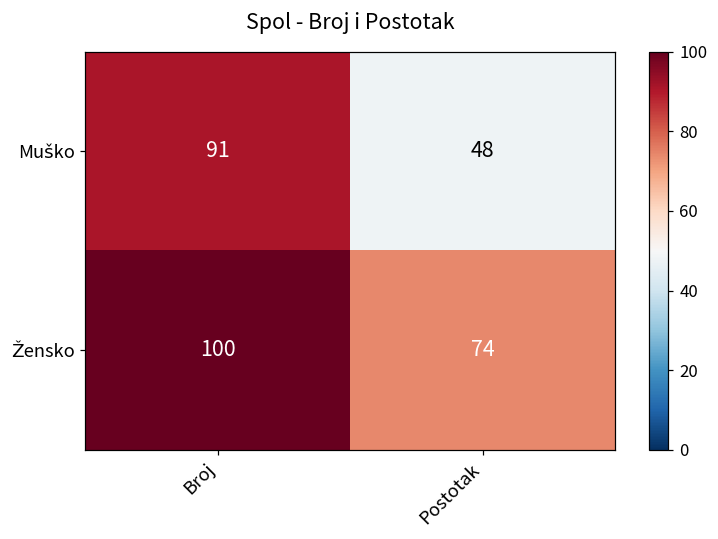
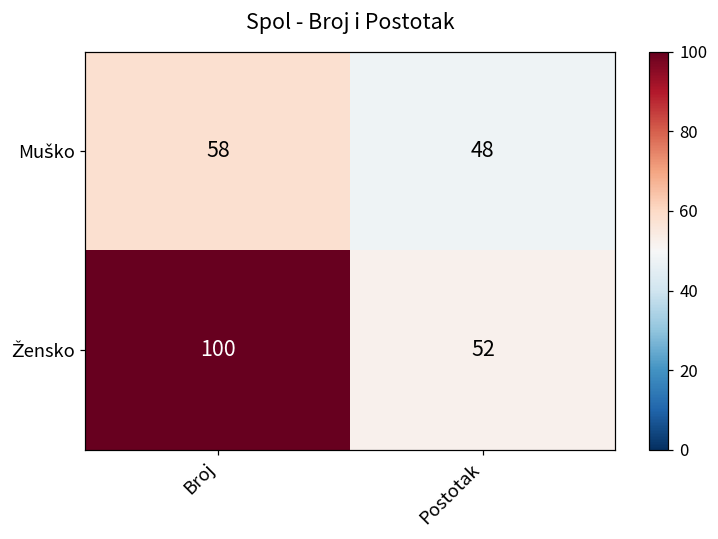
Muško, Broj: 91 -> 58
Žensko, Postotak: 74 -> 52
